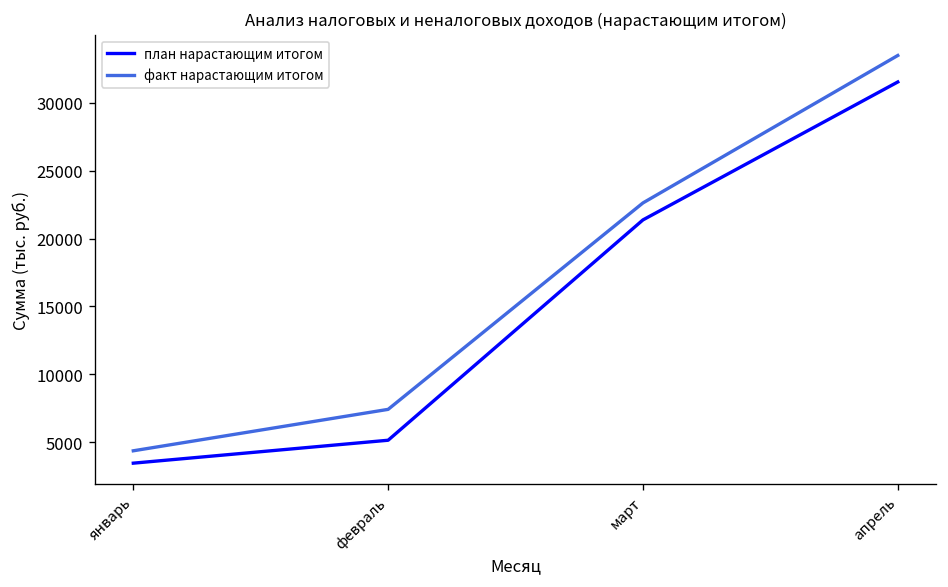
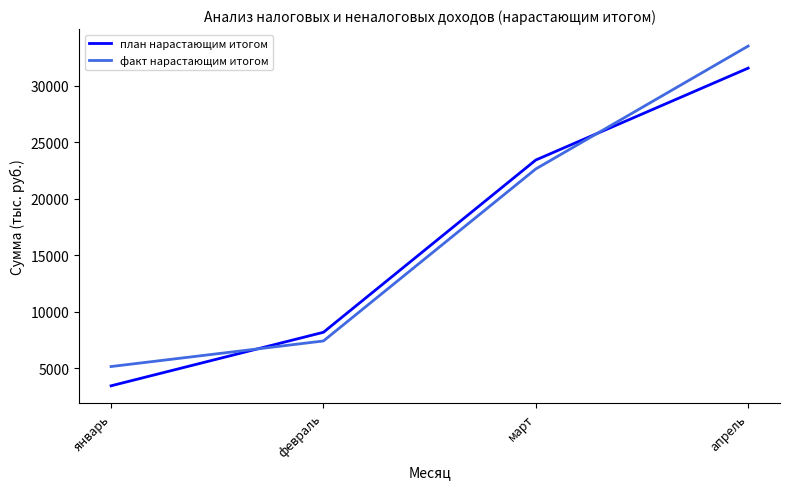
факт нарастающим итогом, январь: 4400 -> 5200
план нарастающим итогом, февраль: 5100 -> 8200
план нарастающим итогом, март: 21400 -> 23400
